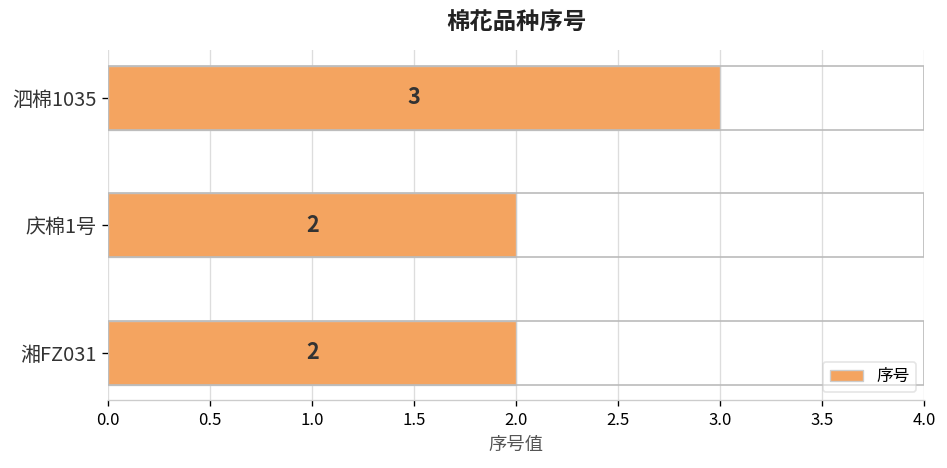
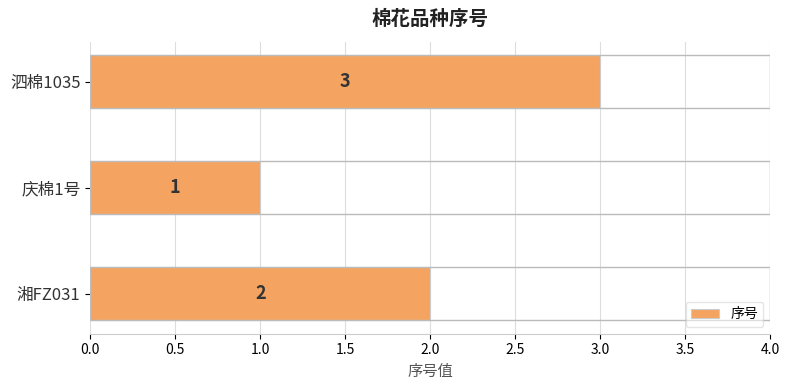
庆棉1号: 2 -> 1
